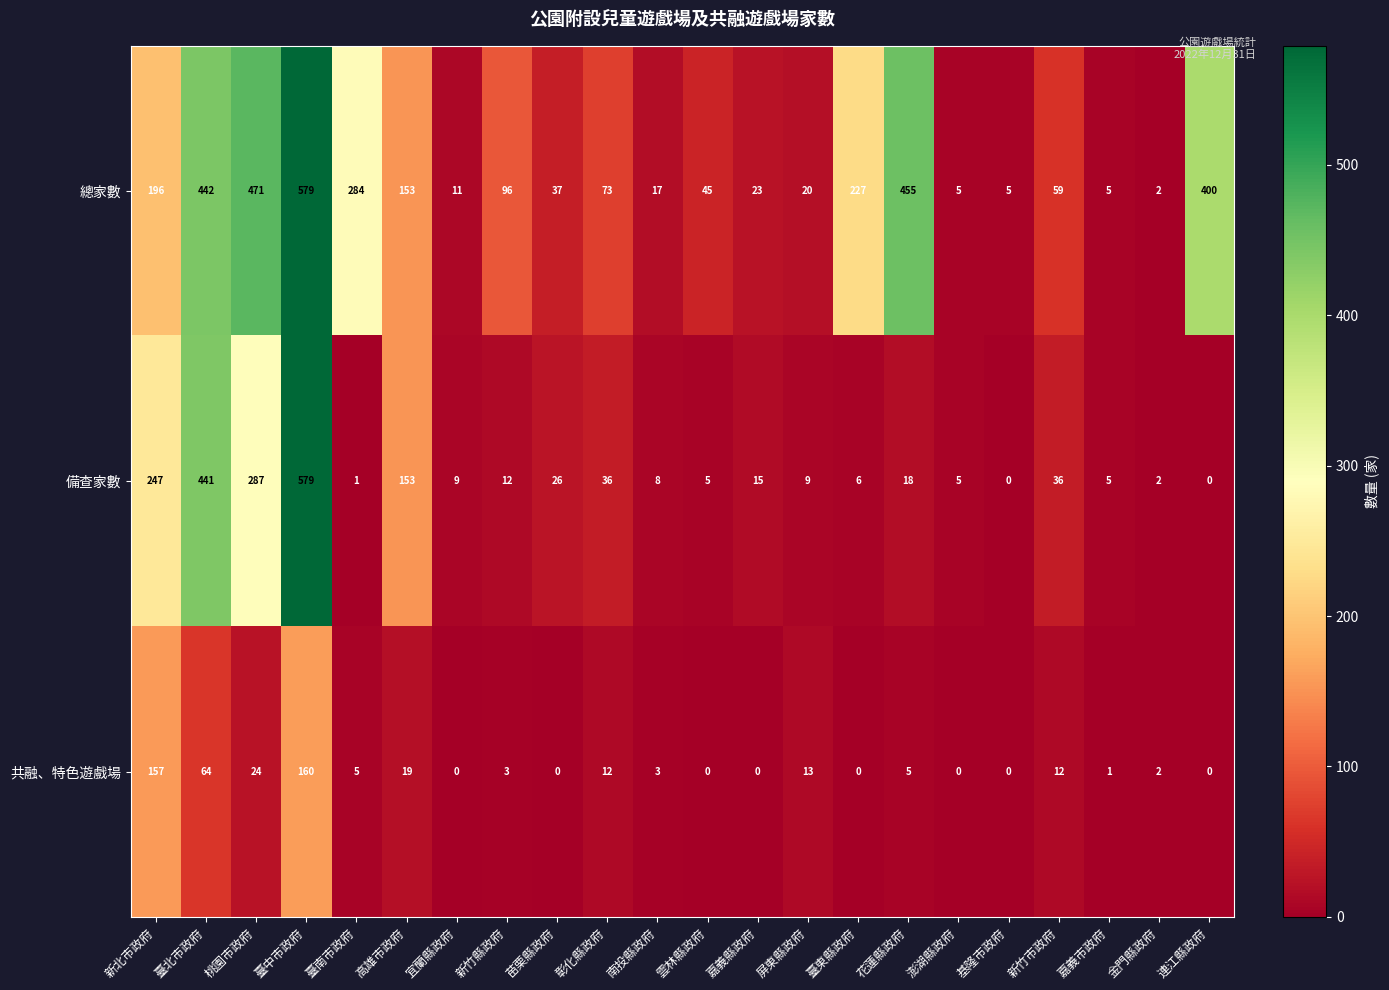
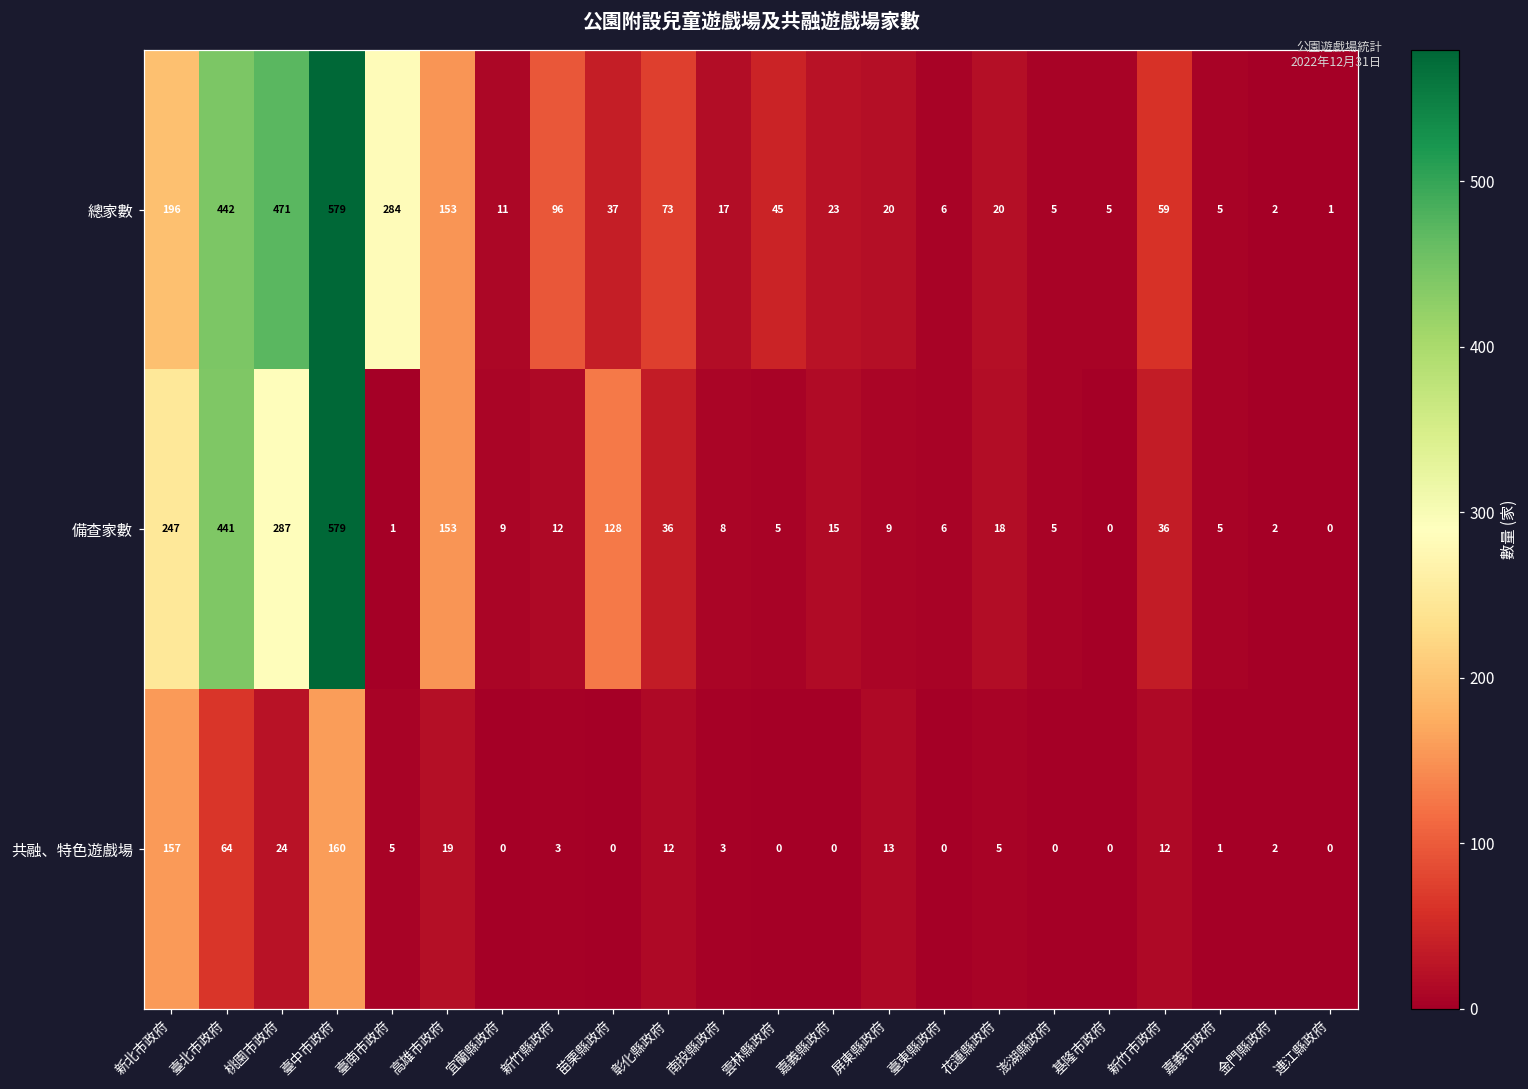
總家數, 臺東縣政府: 227 -> 6
總家數, 花蓮縣政府: 455 -> 20
總家數, 連江縣政府: 400 -> 1
備查家數, 苗栗縣政府: 26 -> 128
